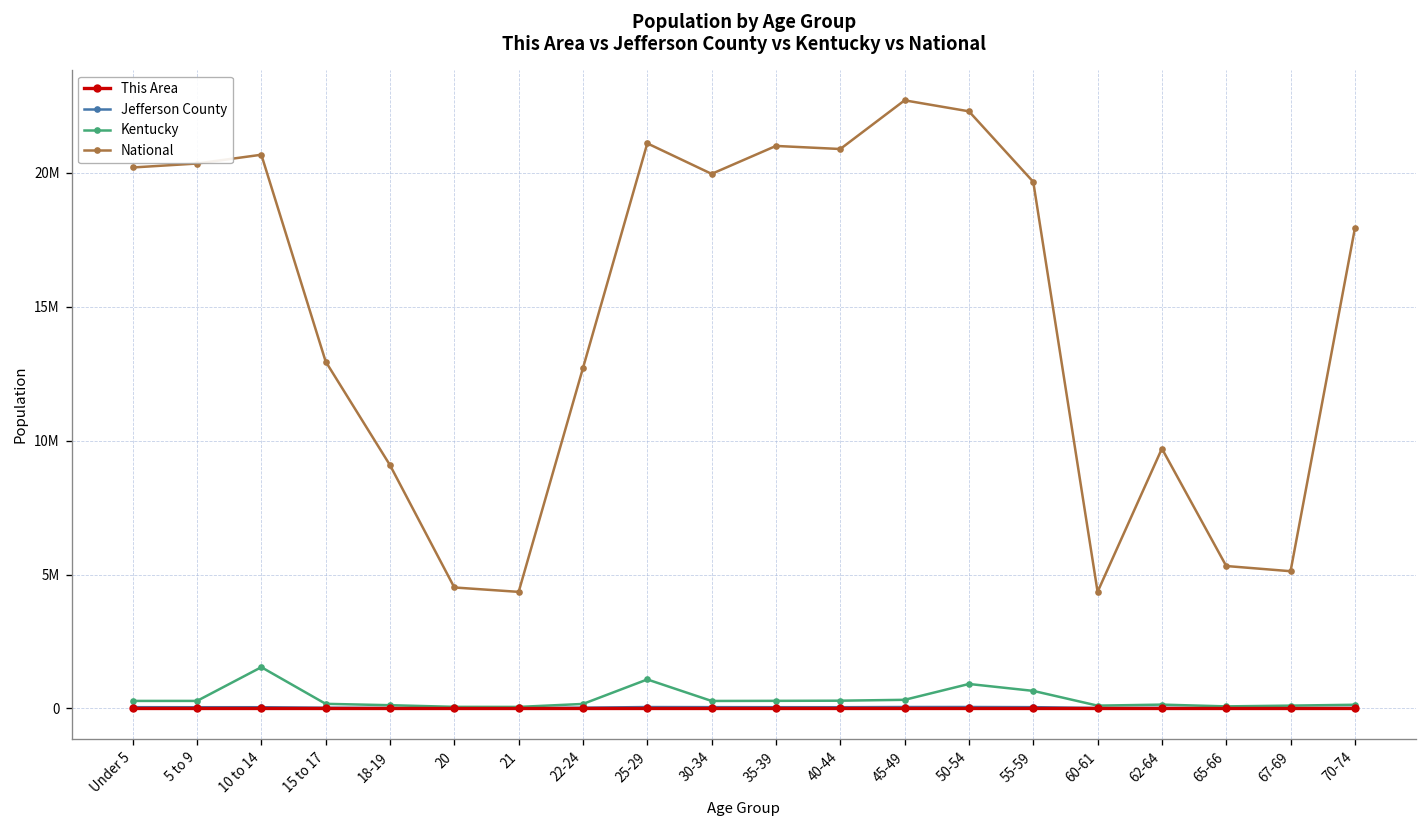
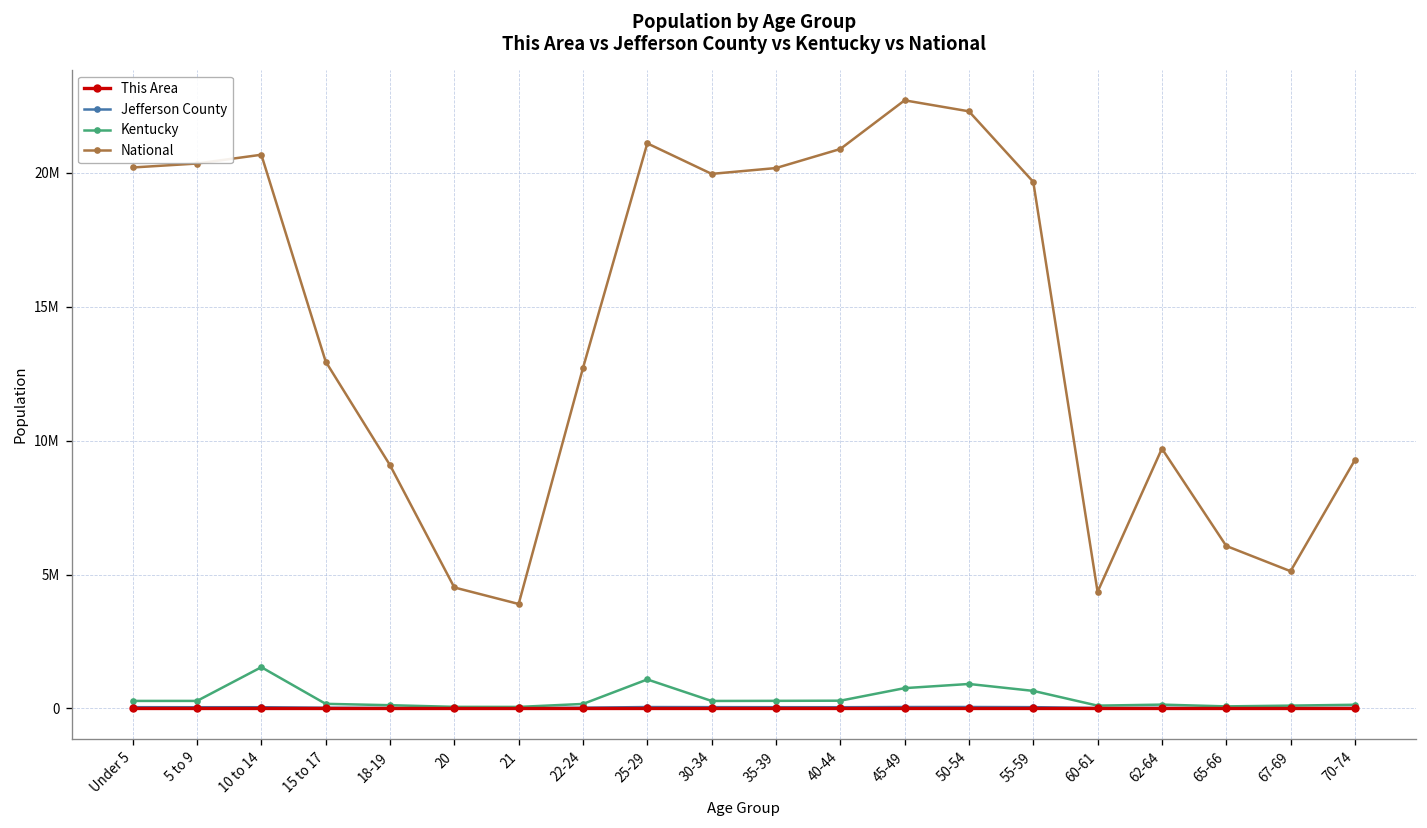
National, 21: 4400000 -> 3900000
National, 35-39: 21000000 -> 20200000
Kentucky, 45-49: 300000 -> 800000
National, 65-66: 5300000 -> 6100000
National, 70-74: 17900000 -> 9300000
